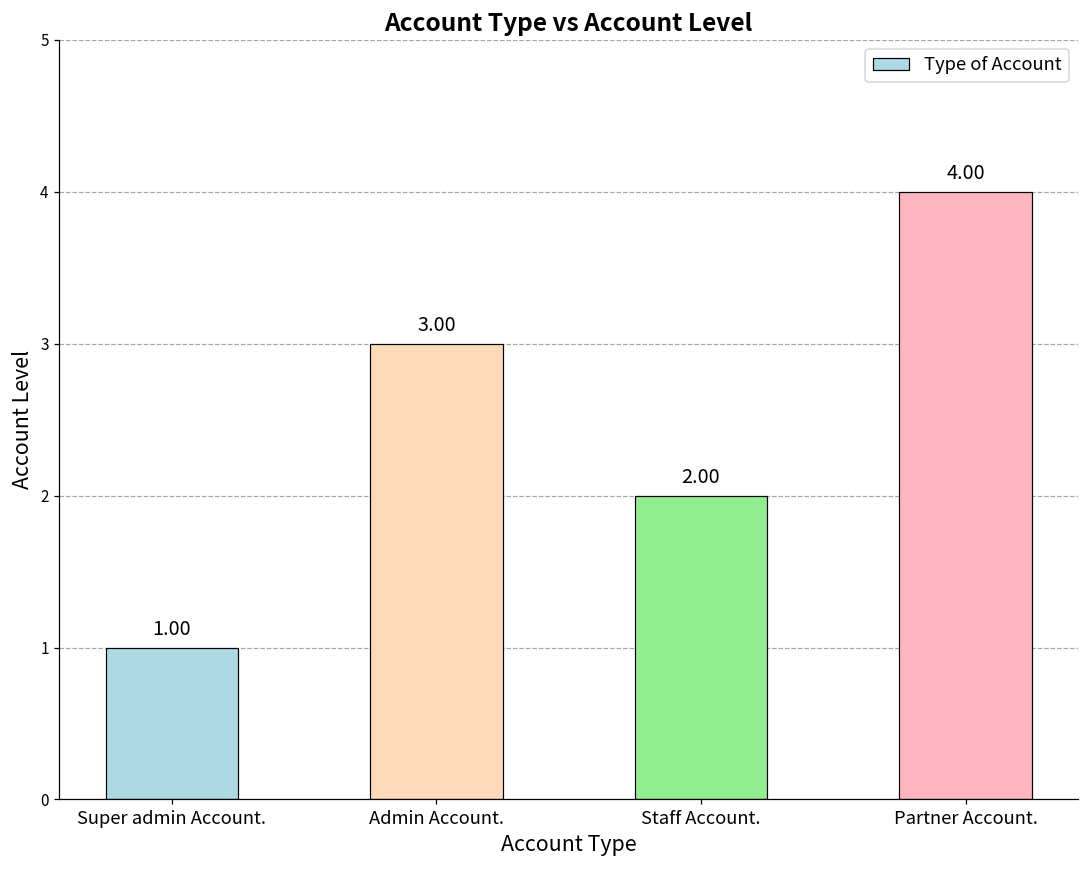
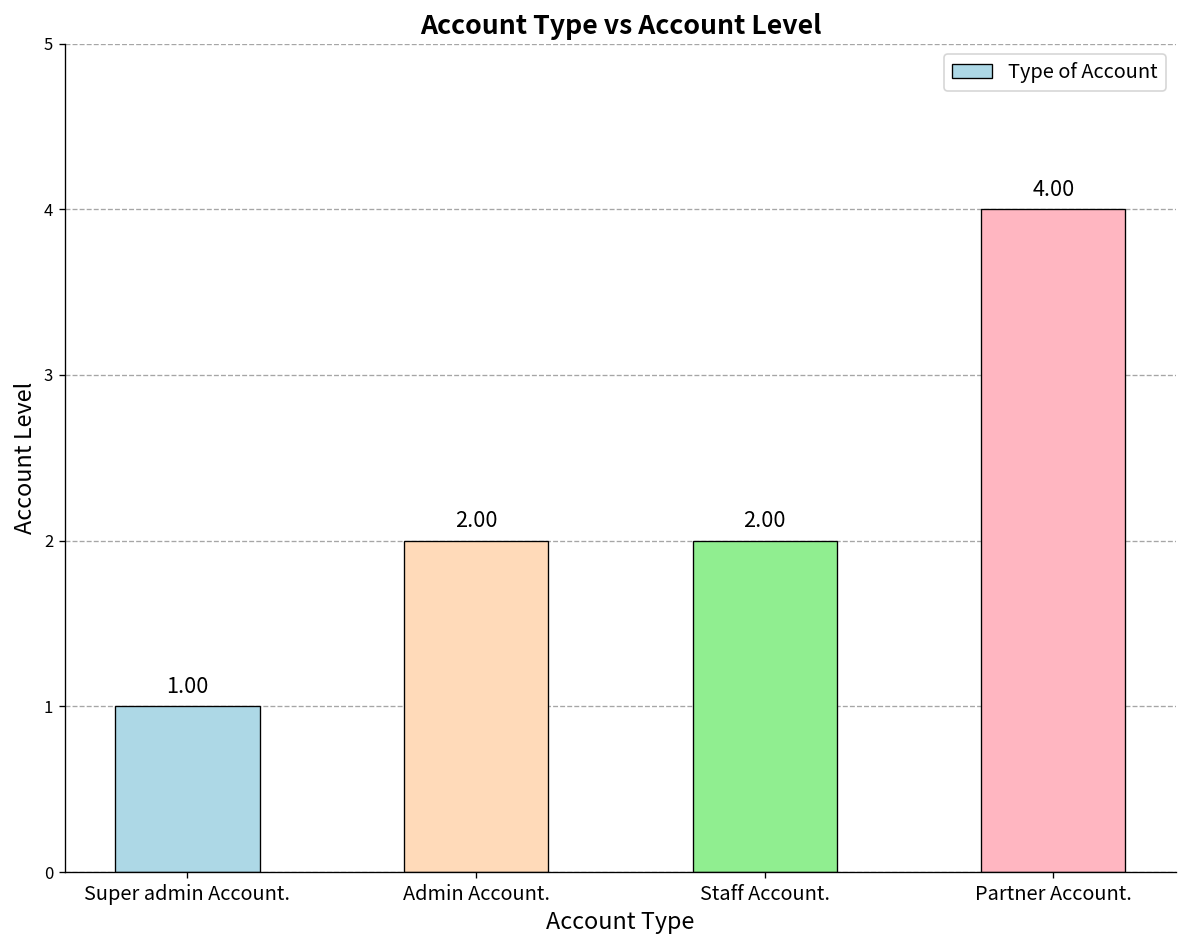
Admin Account.: 3.00 -> 2.00
